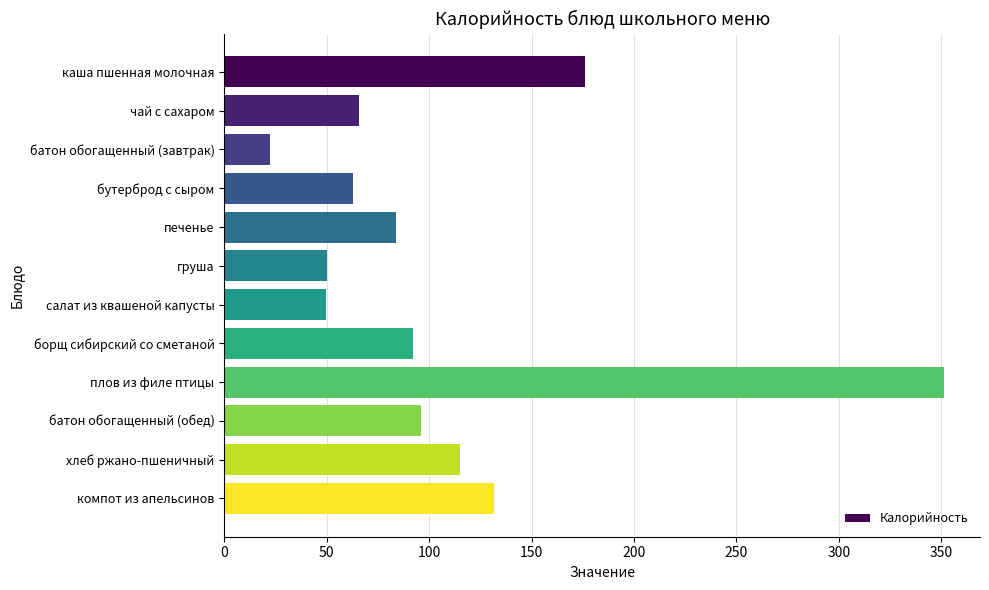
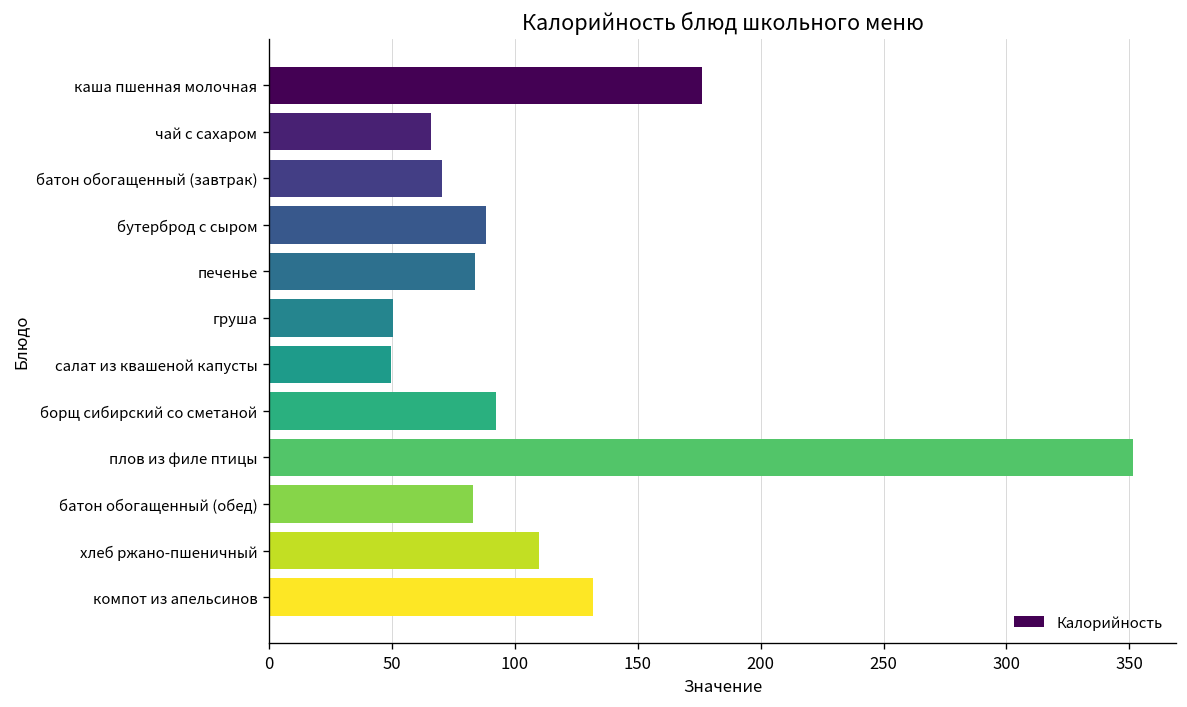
батон обогащенный (завтрак): 22 -> 70
бутерброд с сыром: 63 -> 88
батон обогащенный (обед): 96 -> 83
хлеб ржано-пшеничный: 115 -> 110
